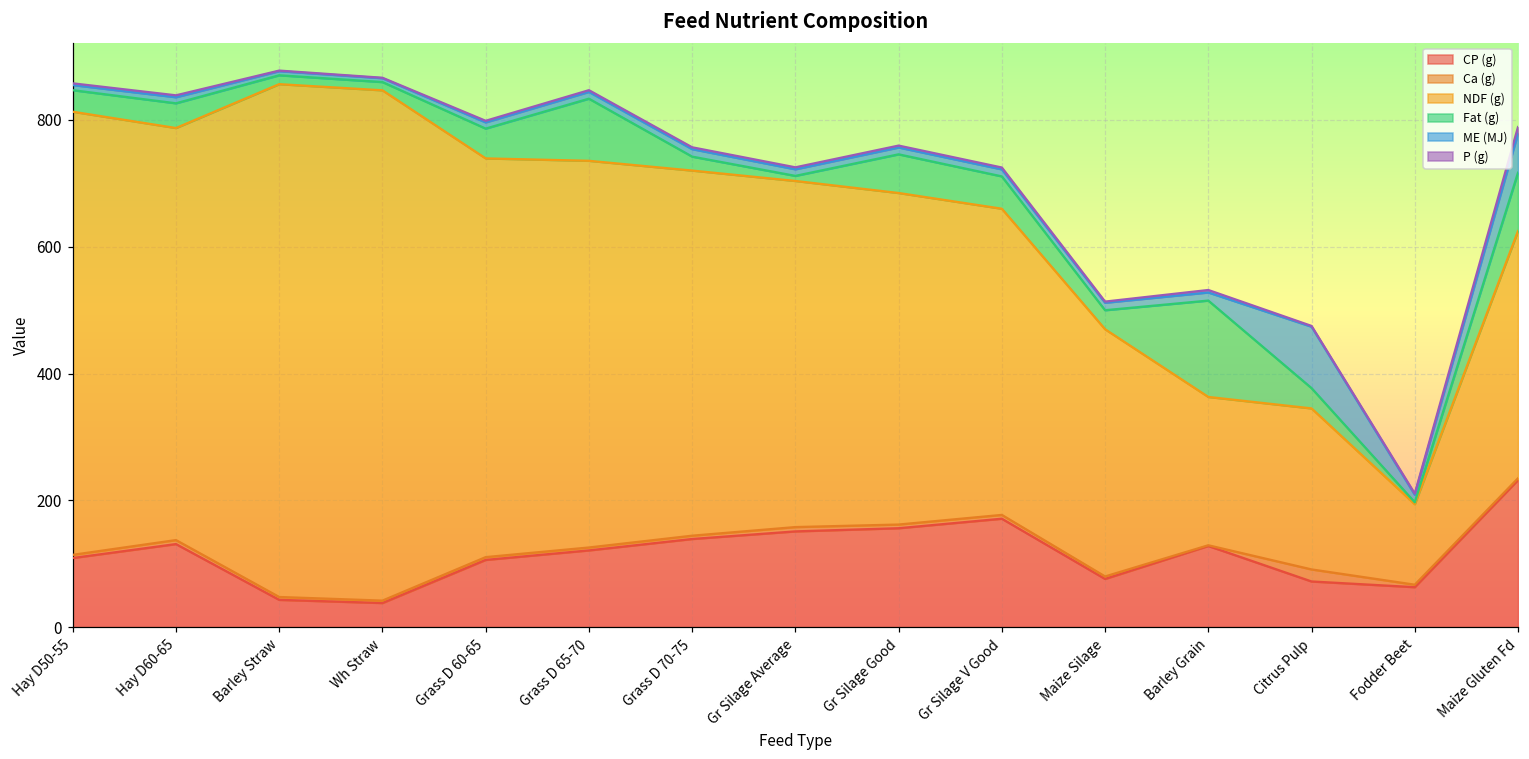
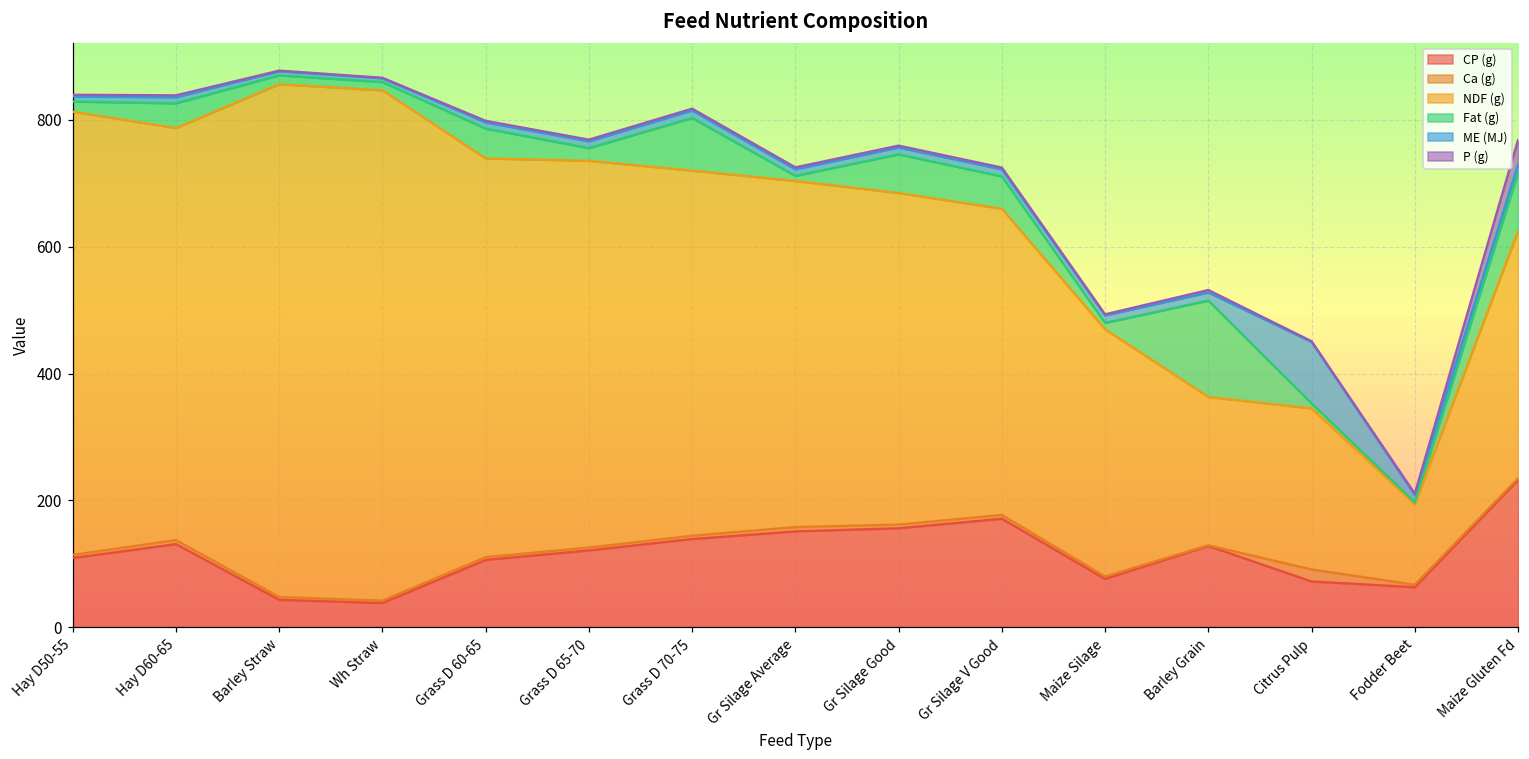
Fat (g), Hay D50-55: 30 -> 20
Fat (g), Grass D 65-70: 100 -> 20
Fat (g), Grass D 70-75: 20 -> 80
Fat (g), Maize Silage: 30 -> 10
Fat (g), Citrus Pulp: 30 -> 10
ME (MJ), Maize Gluten Fd: 60 -> 10
P (g), Maize Gluten Fd: 10 -> 40
